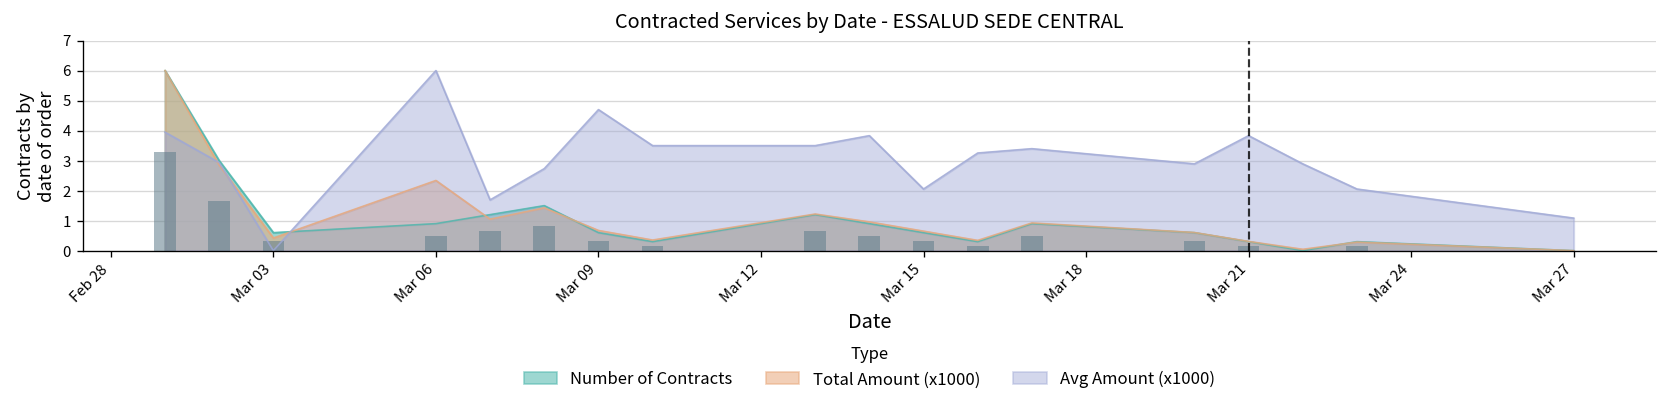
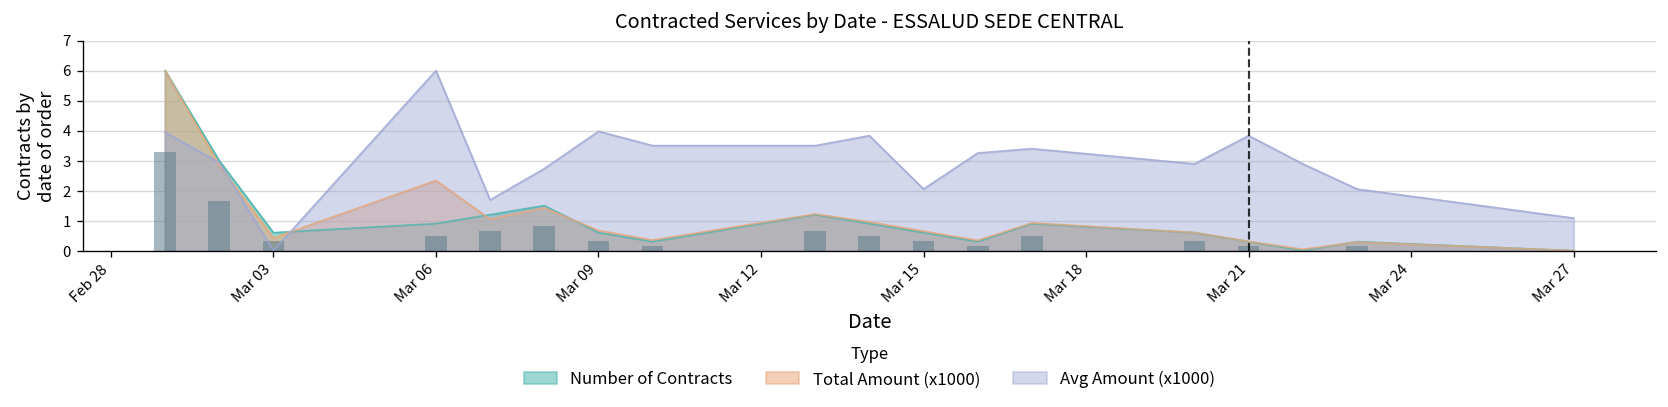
Avg Amount (x1000), Mar 09: 4.7 -> 4.0
